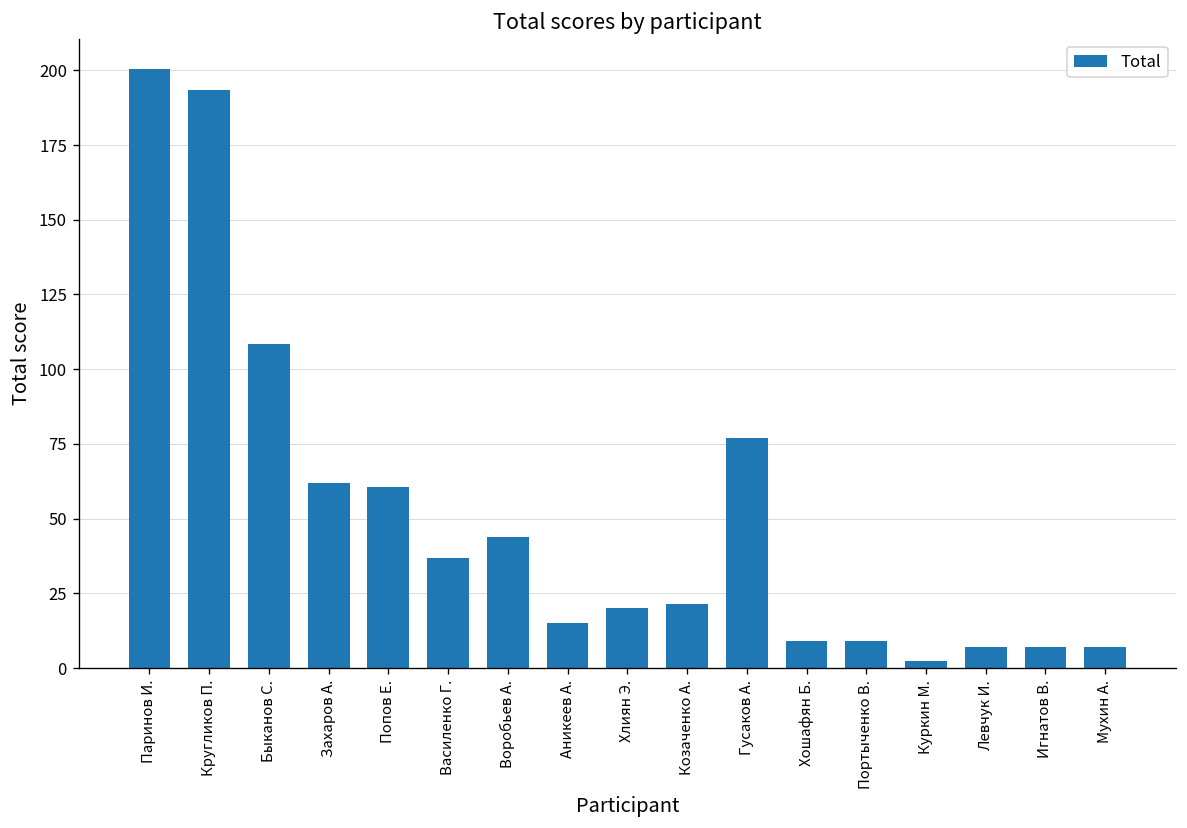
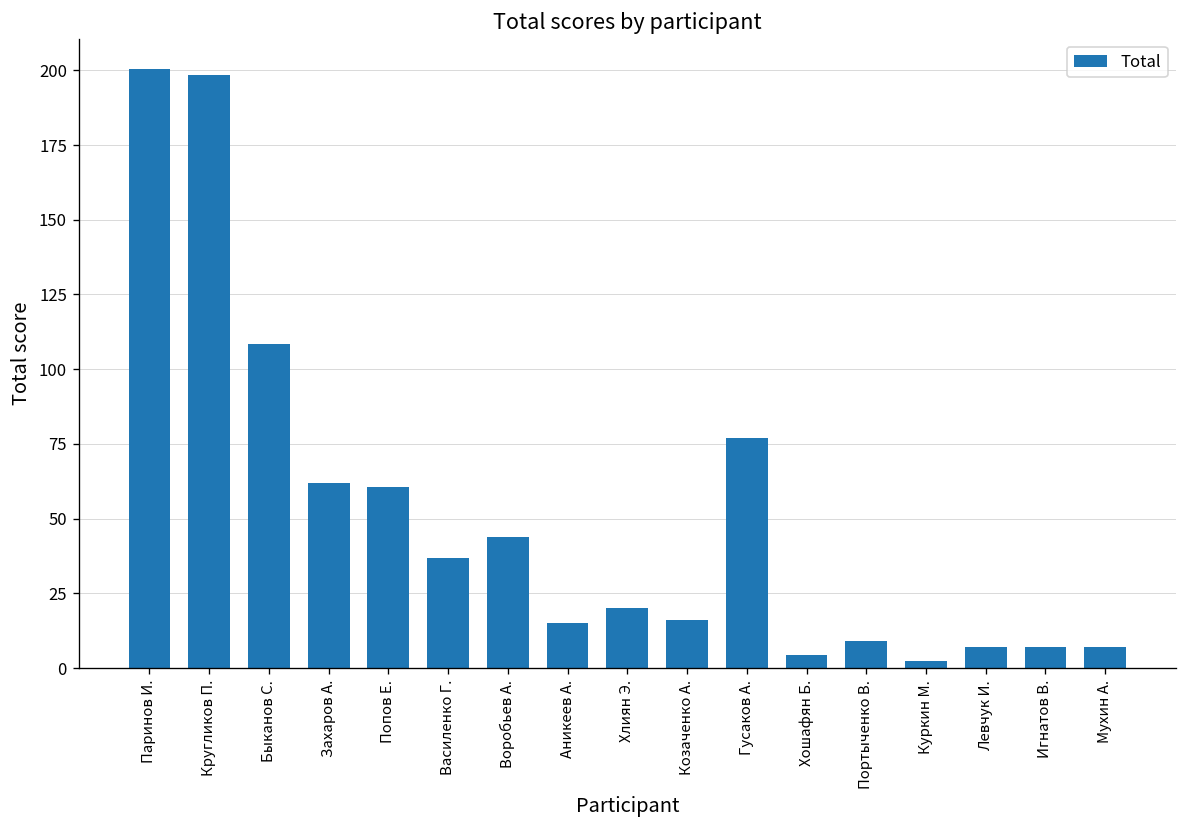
Кругликов П.: 194 -> 198
Козаченко А.: 22 -> 16
Хошафян Б.: 9 -> 5
